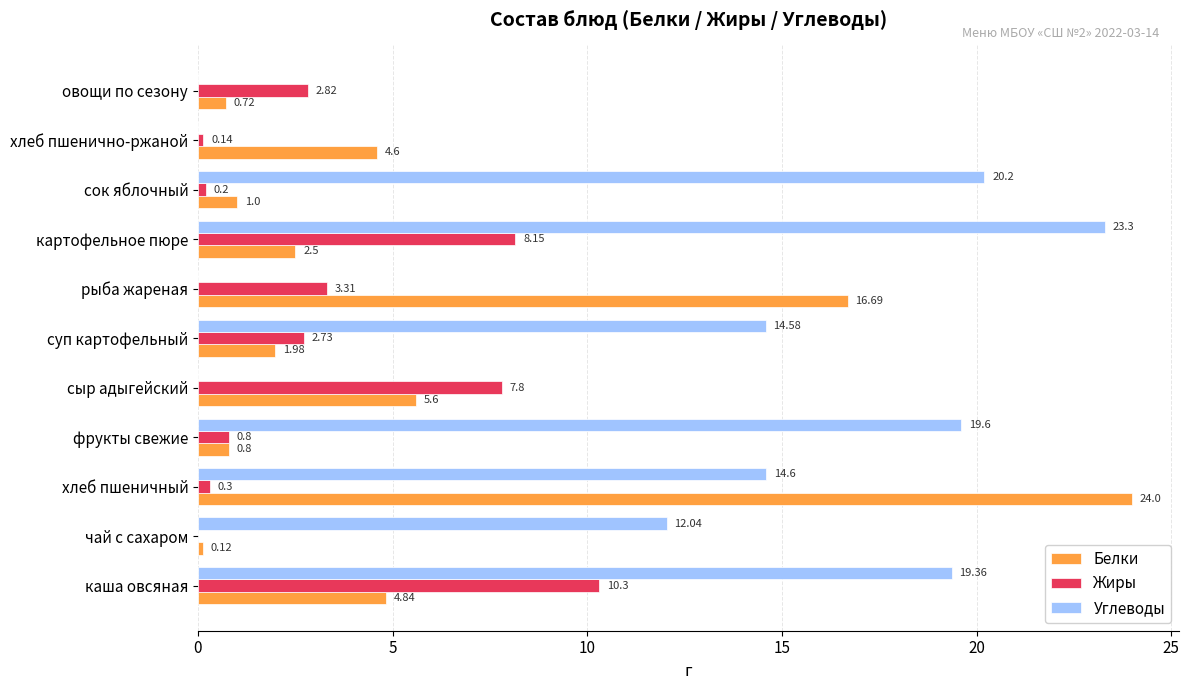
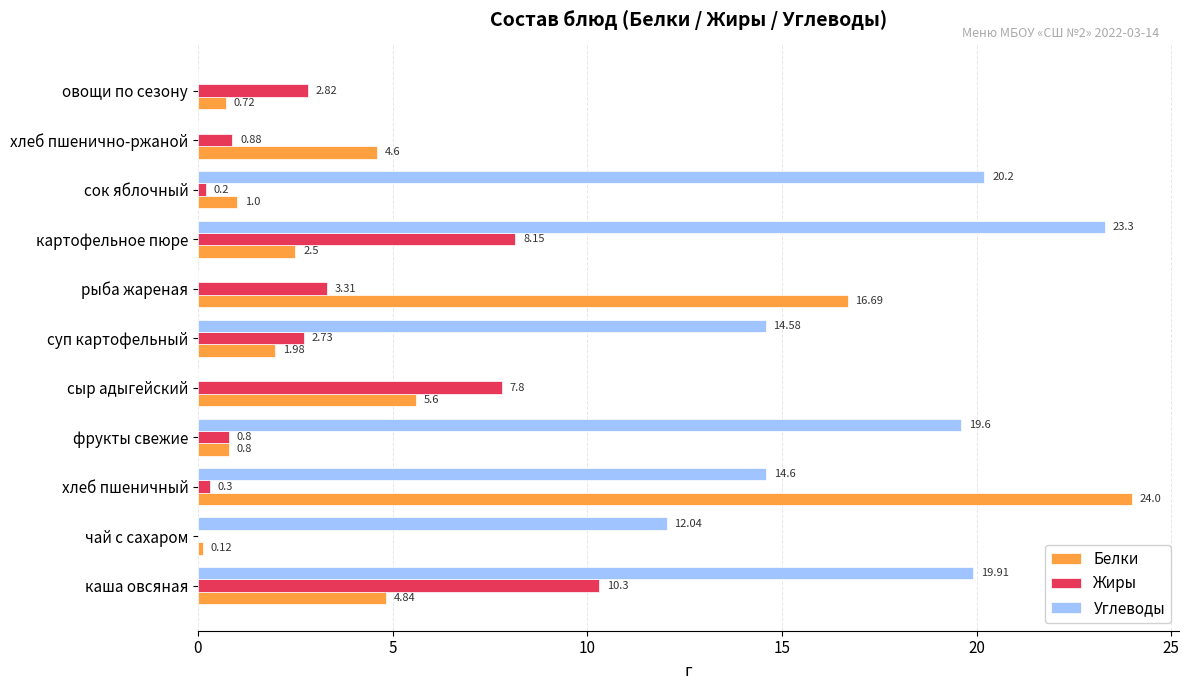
Жиры, хлеб пшенично-ржаной: 0.14 -> 0.88
Углеводы, каша овсяная: 19.36 -> 19.91
